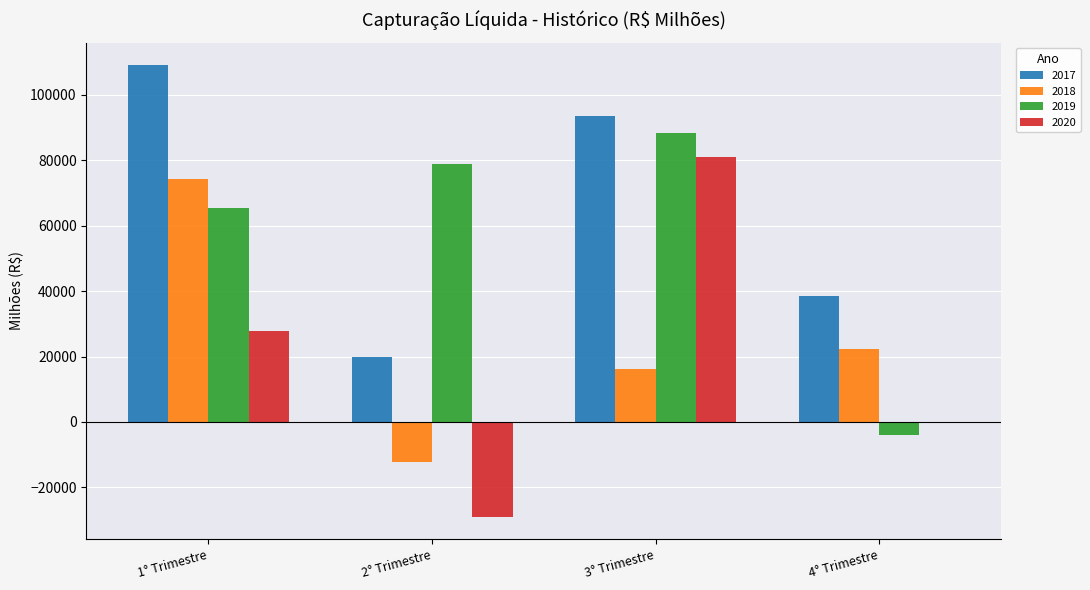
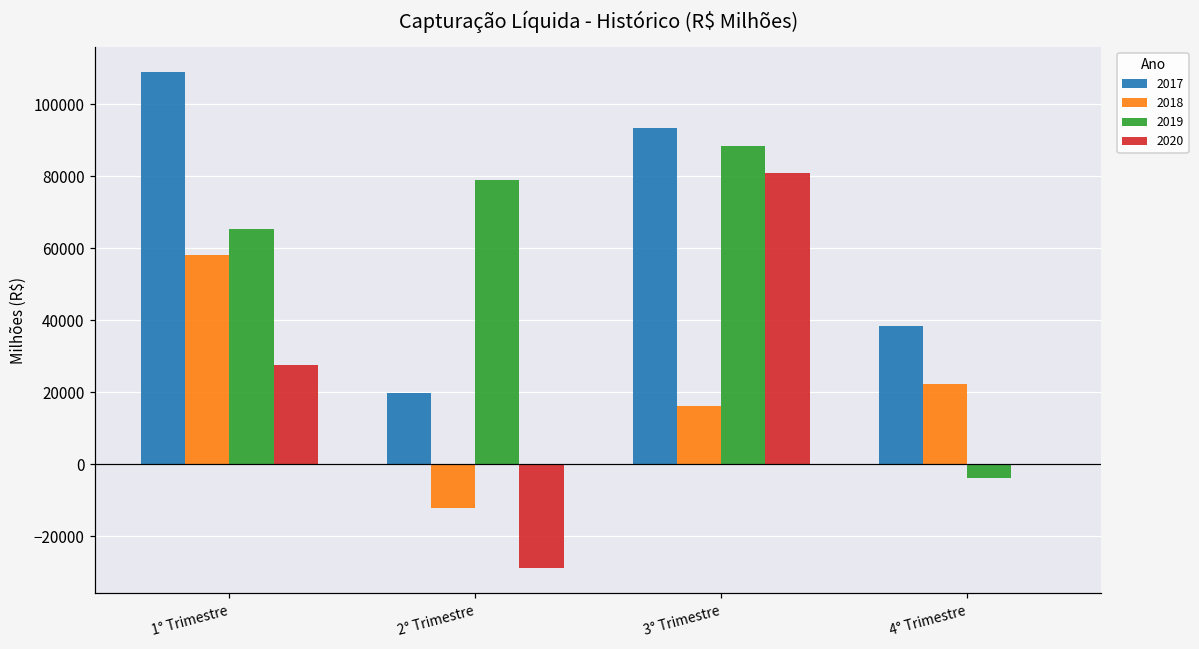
2018, 1° Trimestre: 74000 -> 58000
